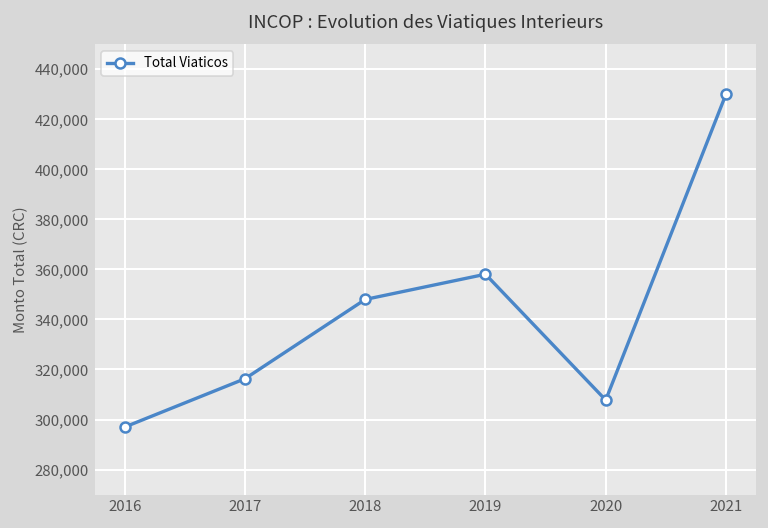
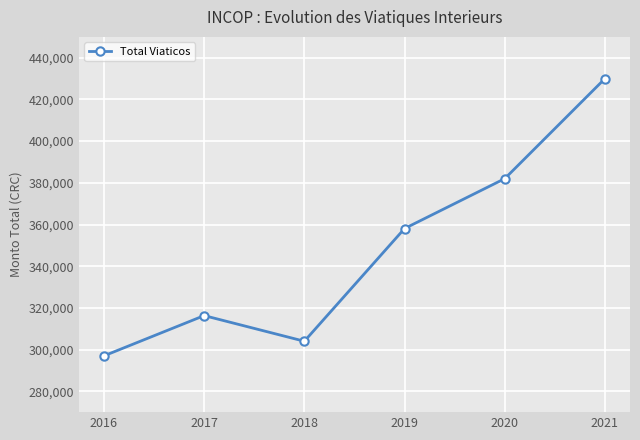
2018: 348,000 -> 304,000
2020: 308,000 -> 382,000
